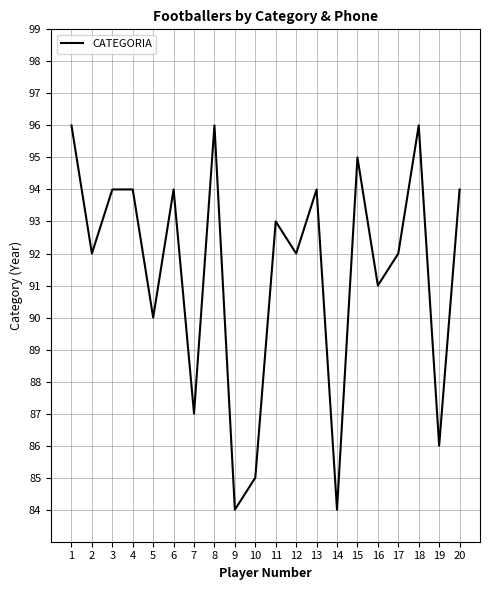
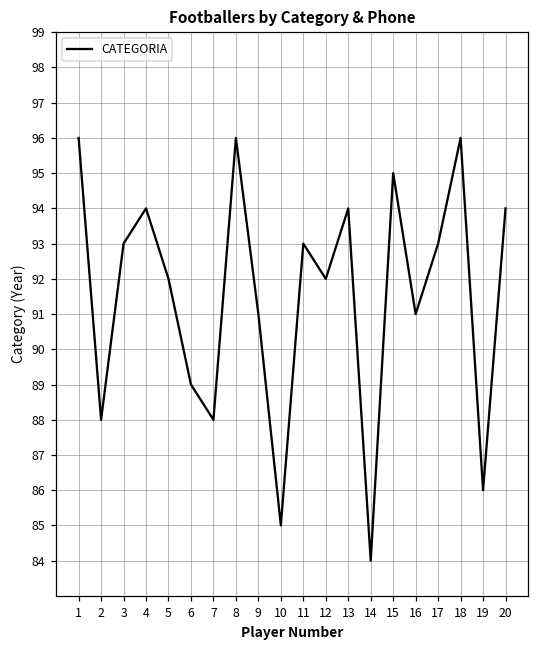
2: 92 -> 88
3: 94 -> 93
5: 90 -> 92
6: 94 -> 89
7: 87 -> 88
9: 84 -> 91
17: 92 -> 93
